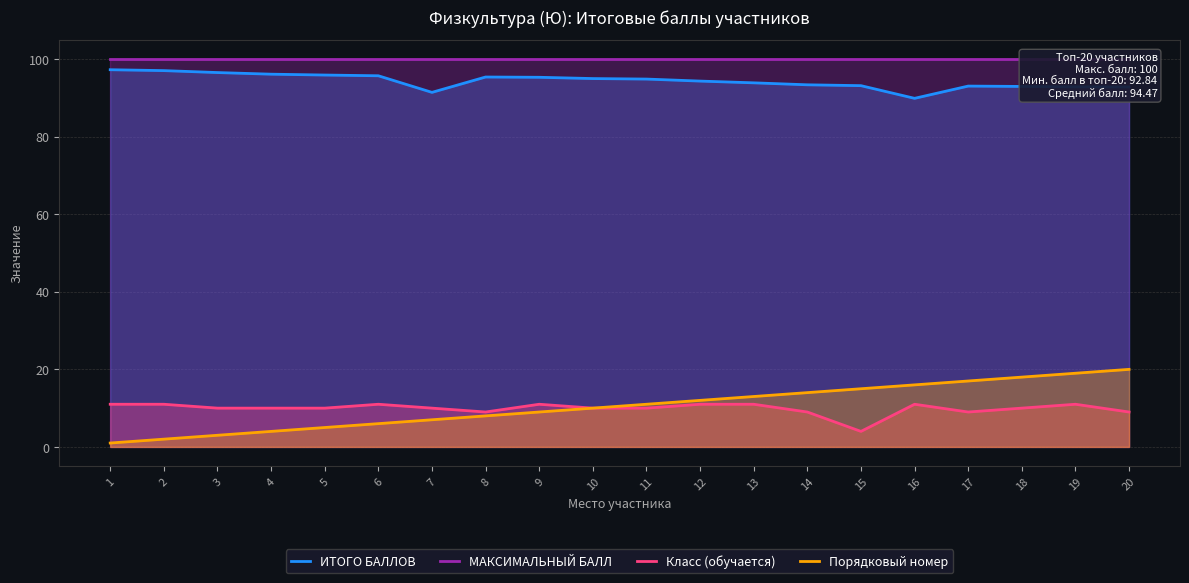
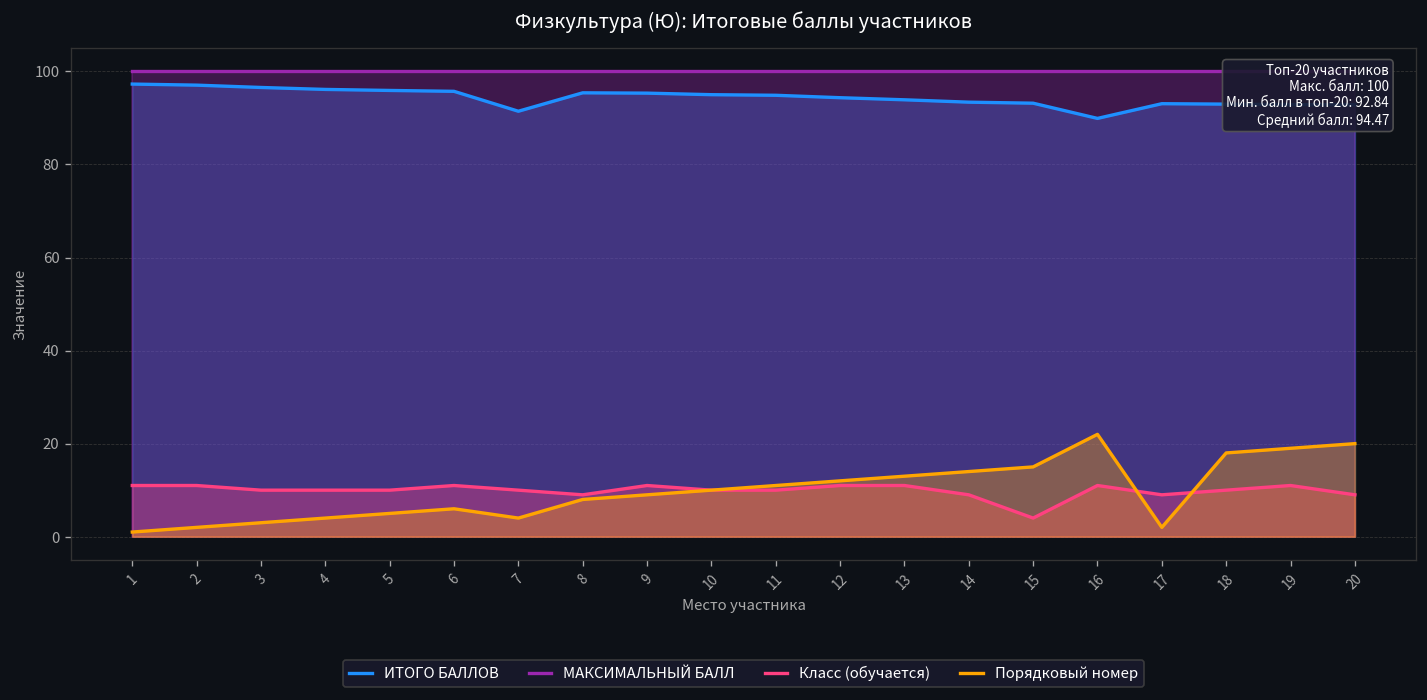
Порядковый номер, 7: 7 -> 4
Порядковый номер, 16: 16 -> 22
Порядковый номер, 17: 17 -> 2
